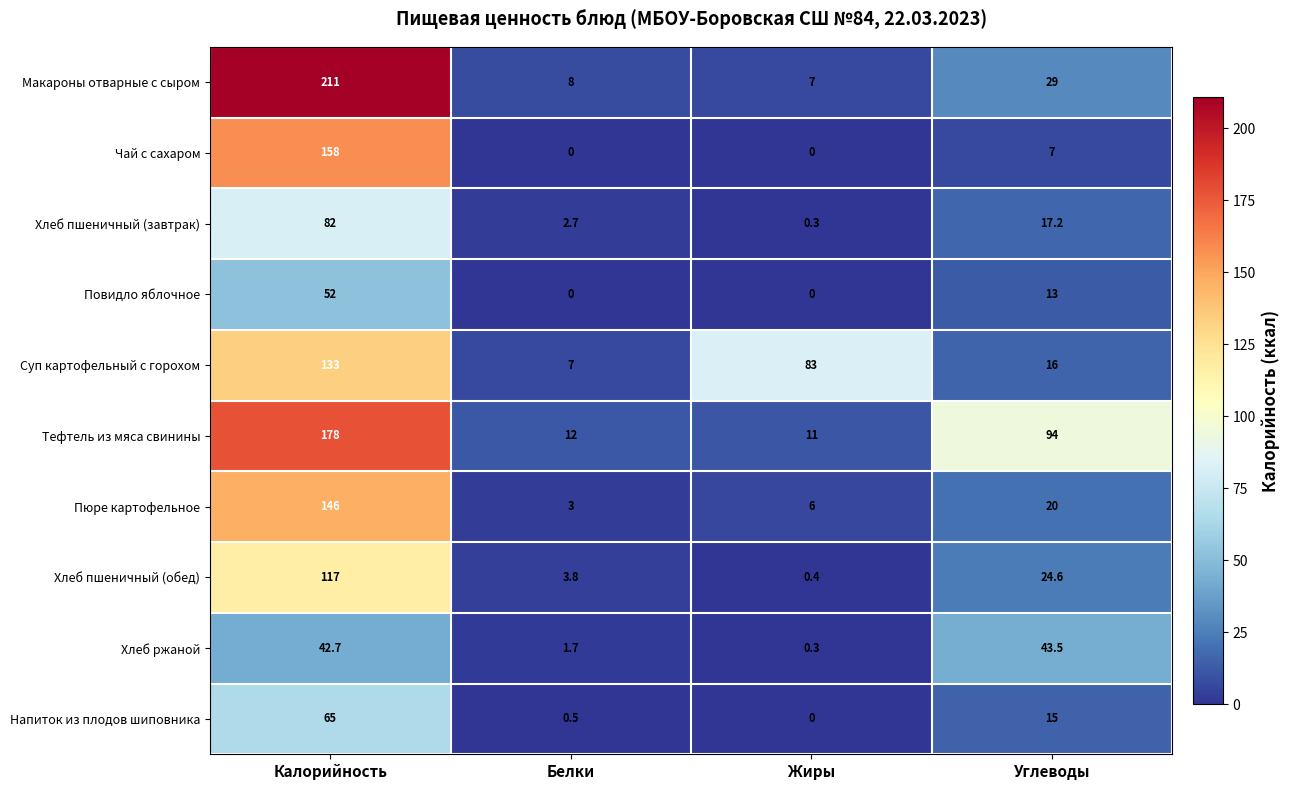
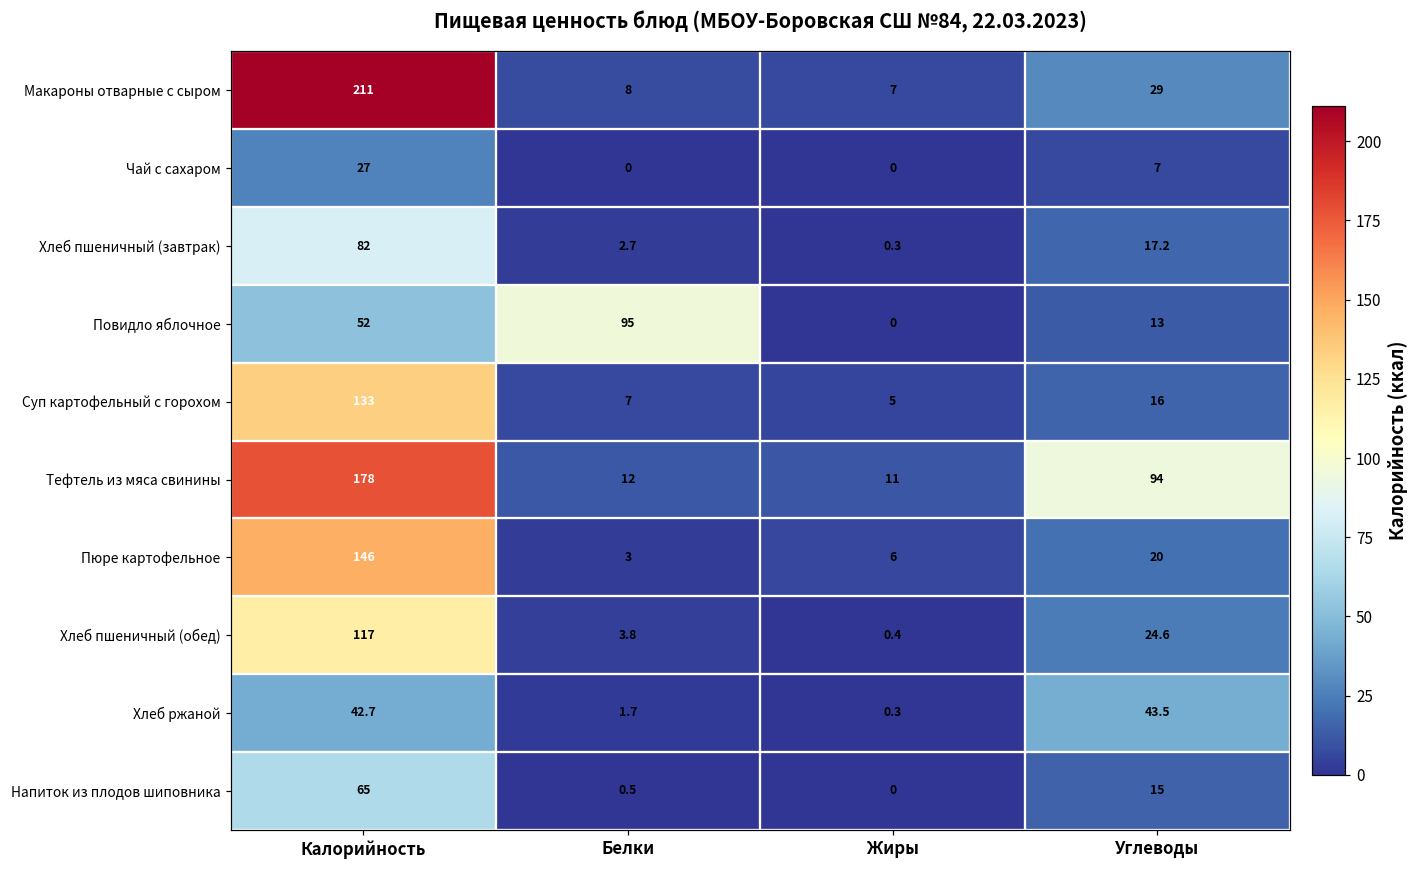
Чай с сахаром, Калорийность: 158 -> 27
Повидло яблочное, Белки: 0 -> 95
Суп картофельный с горохом, Жиры: 83 -> 5
